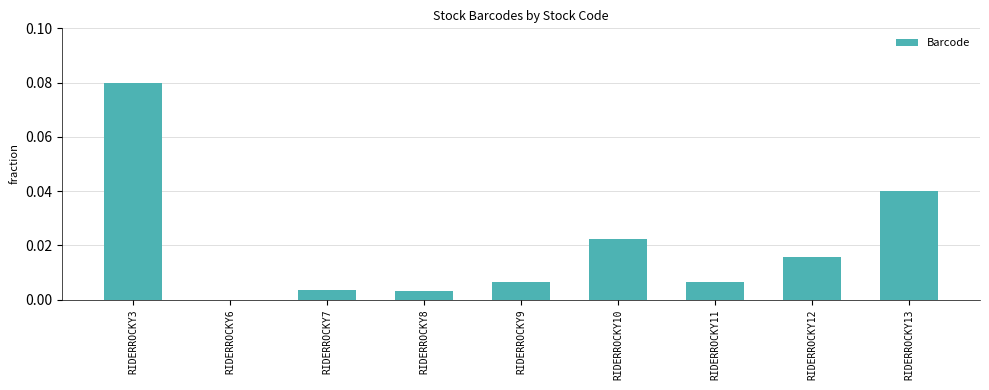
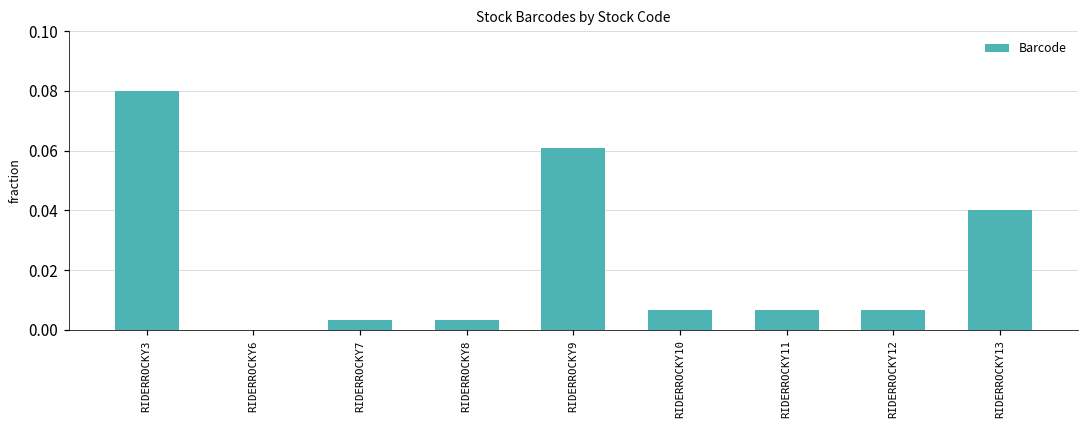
RIDERROCKY9: 0.007 -> 0.061
RIDERROCKY10: 0.022 -> 0.007
RIDERROCKY12: 0.016 -> 0.007
